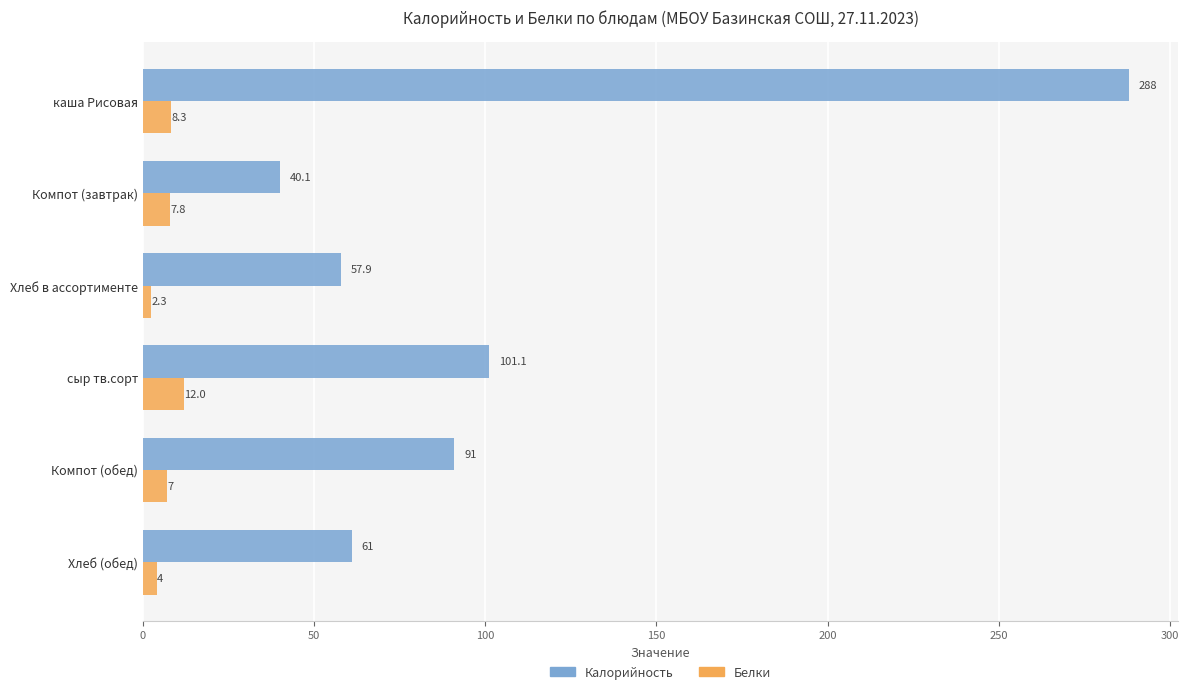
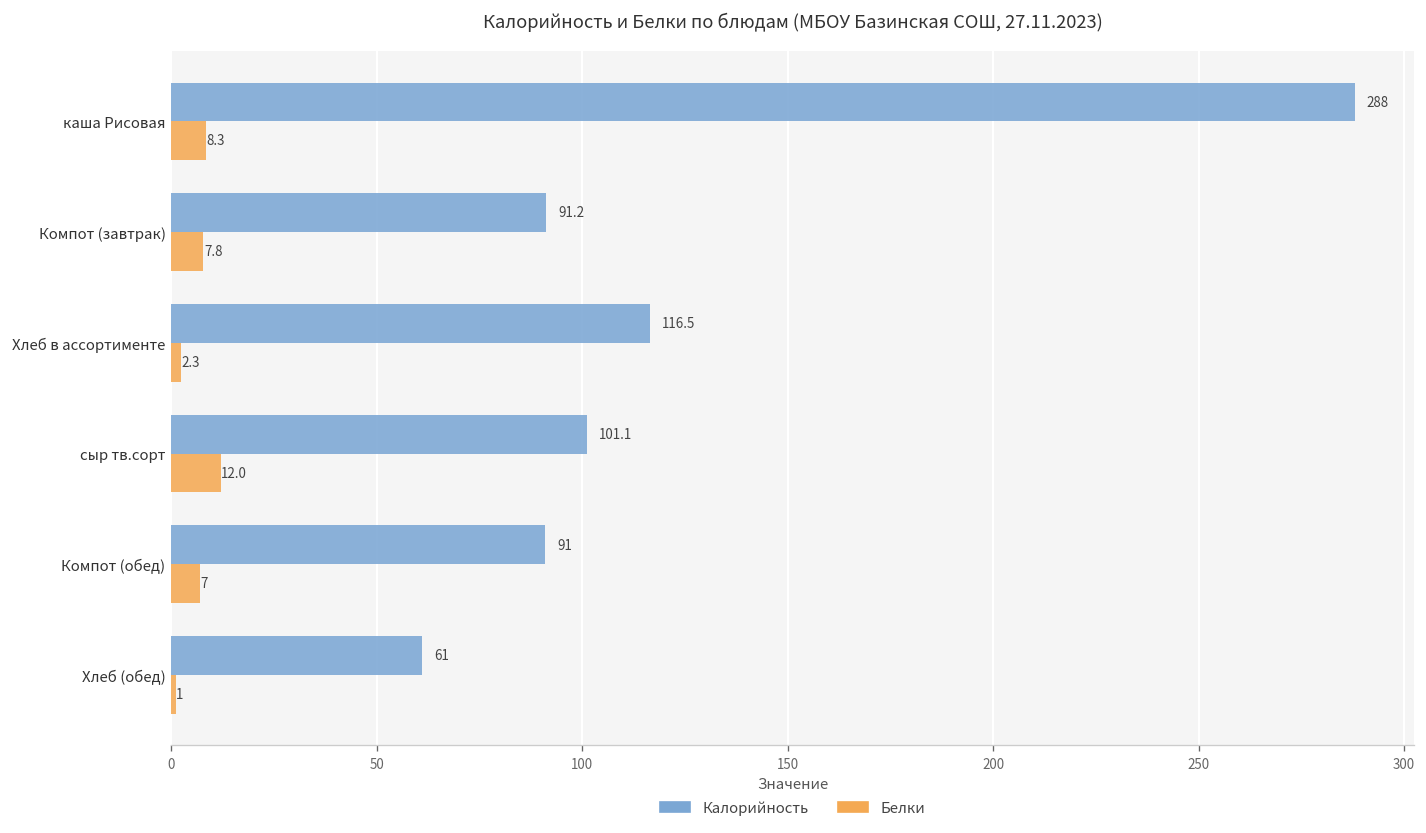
Калорийность, Компот (завтрак): 40.1 -> 91.2
Калорийность, Хлеб в ассортименте: 57.9 -> 116.5
Белки, Хлеб (обед): 4 -> 1
